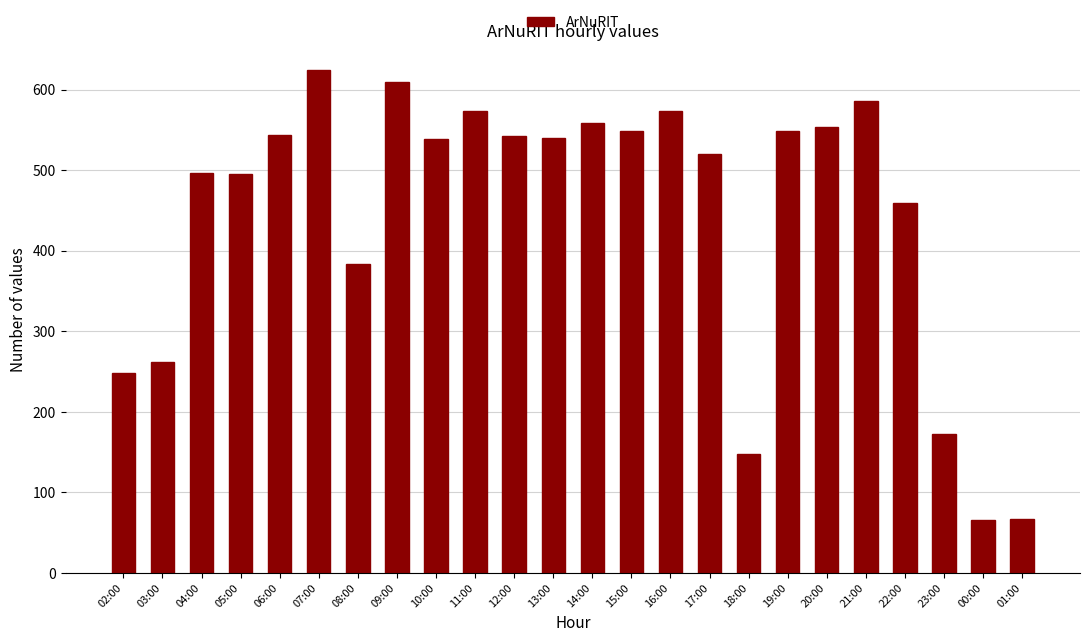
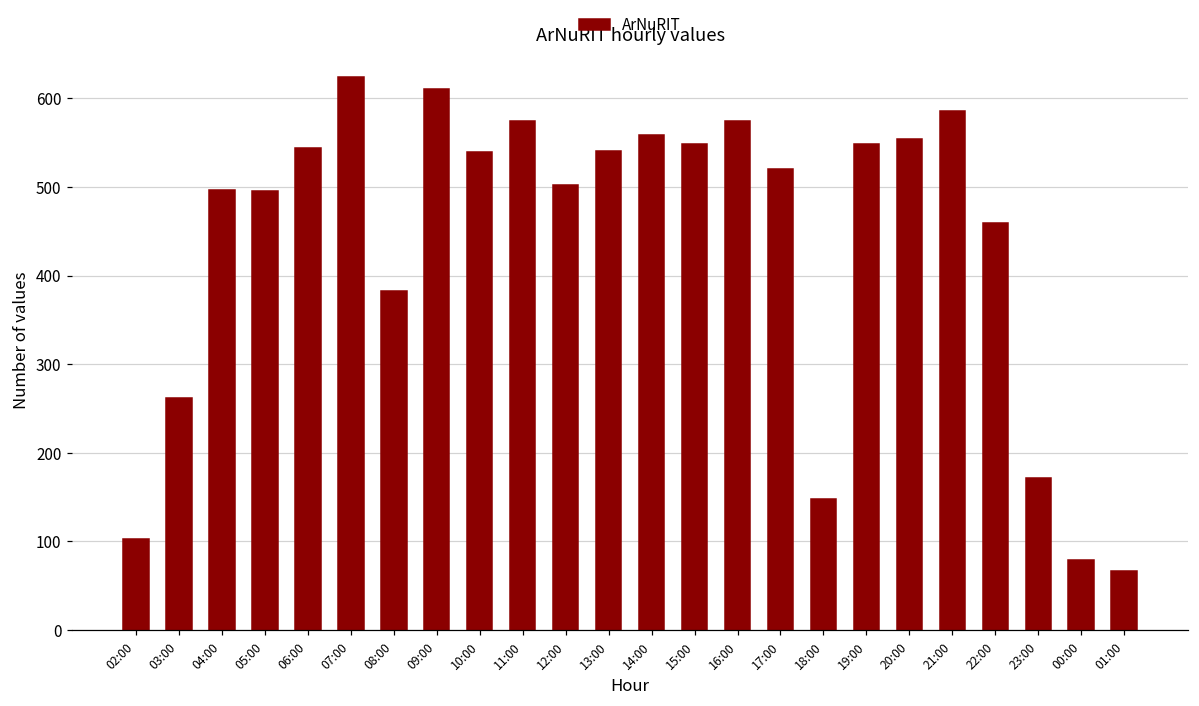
02:00: 250 -> 100
12:00: 540 -> 500
00:00: 70 -> 80
